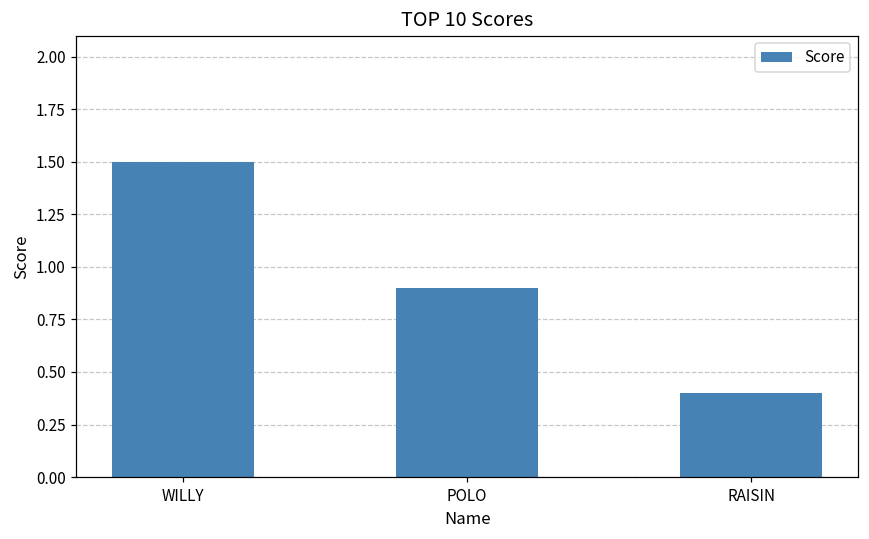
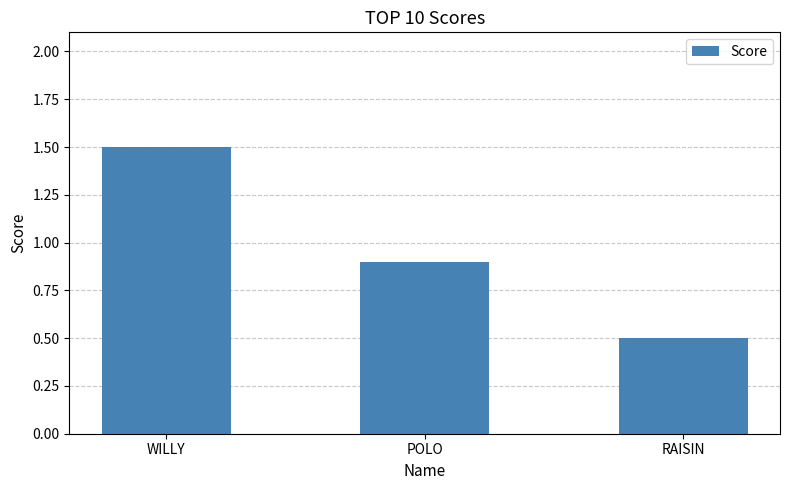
RAISIN: 0.4 -> 0.5
